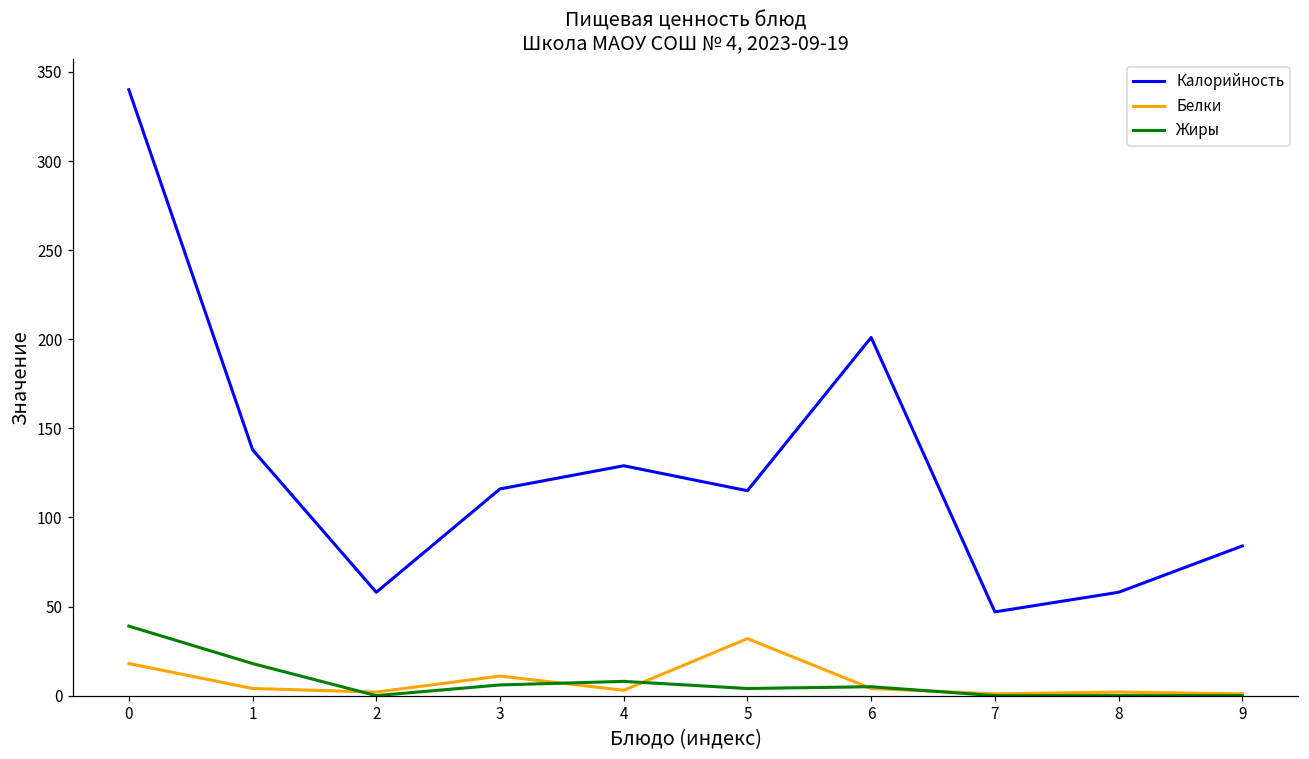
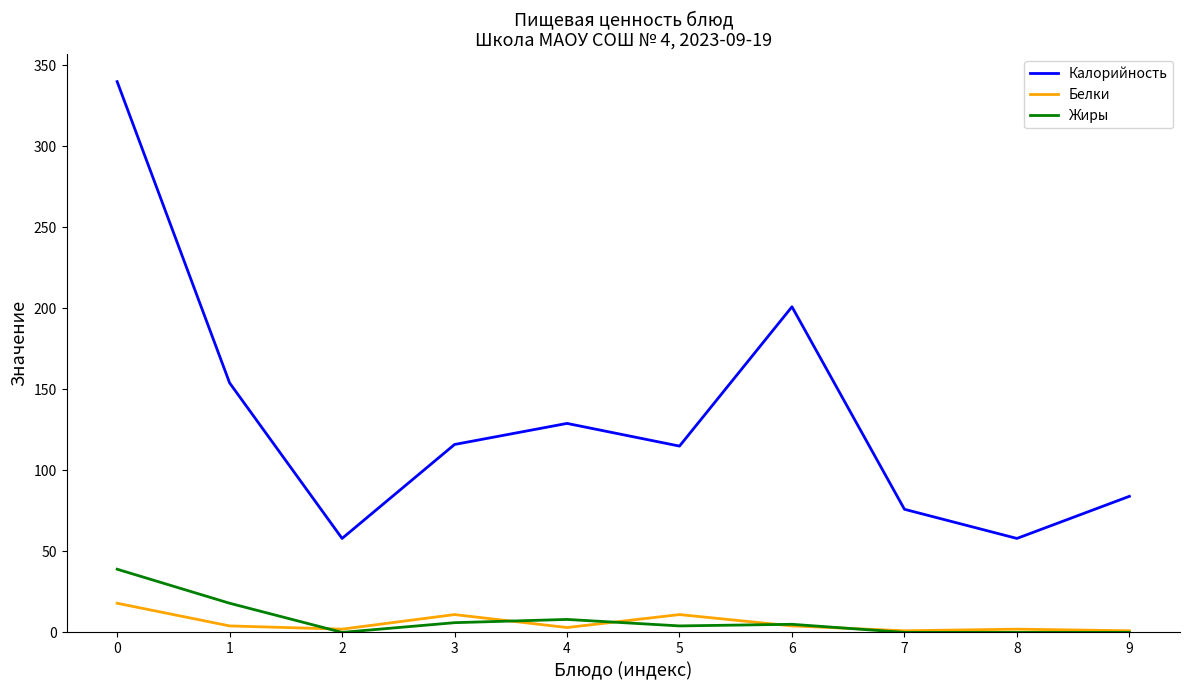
Калорийность, 1: 138 -> 154
Белки, 5: 32 -> 11
Калорийность, 7: 47 -> 76
